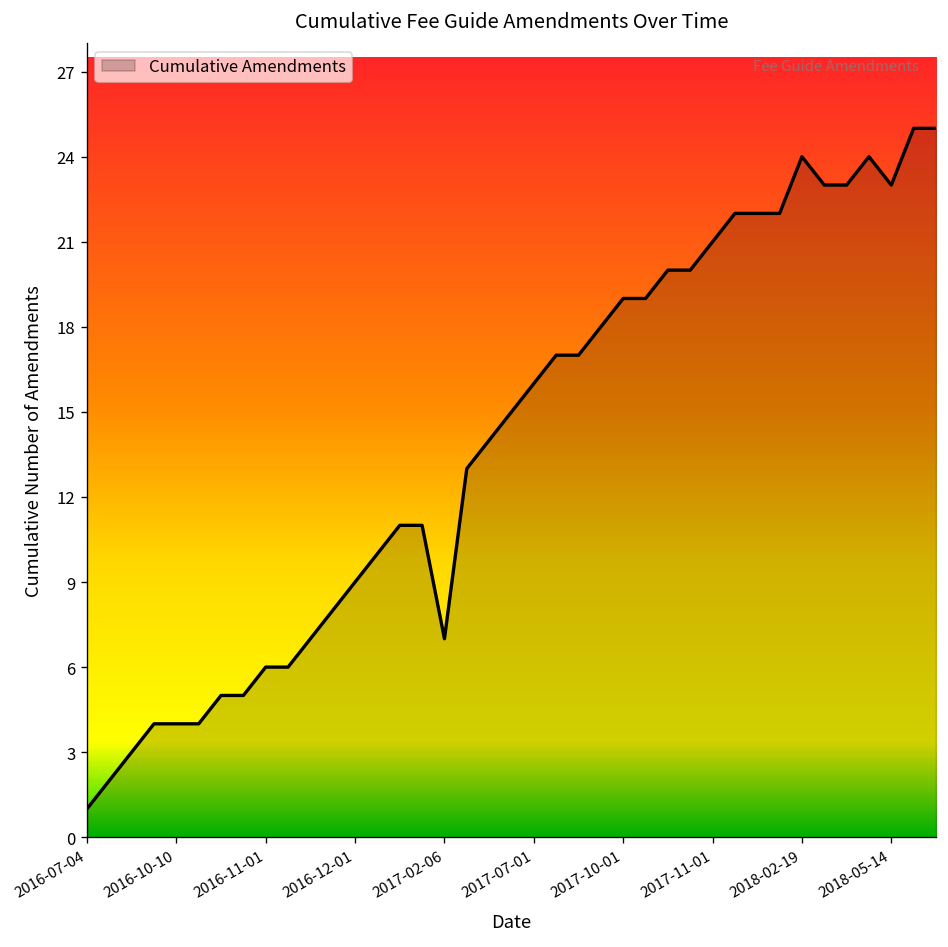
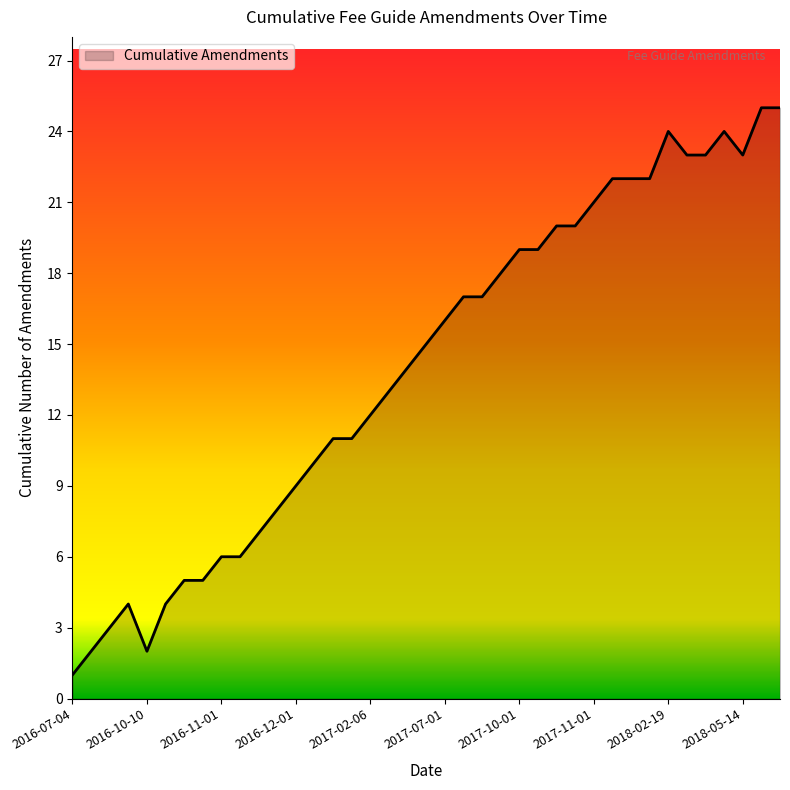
2016-10-10: 4 -> 2
2017-02-06: 7 -> 12
